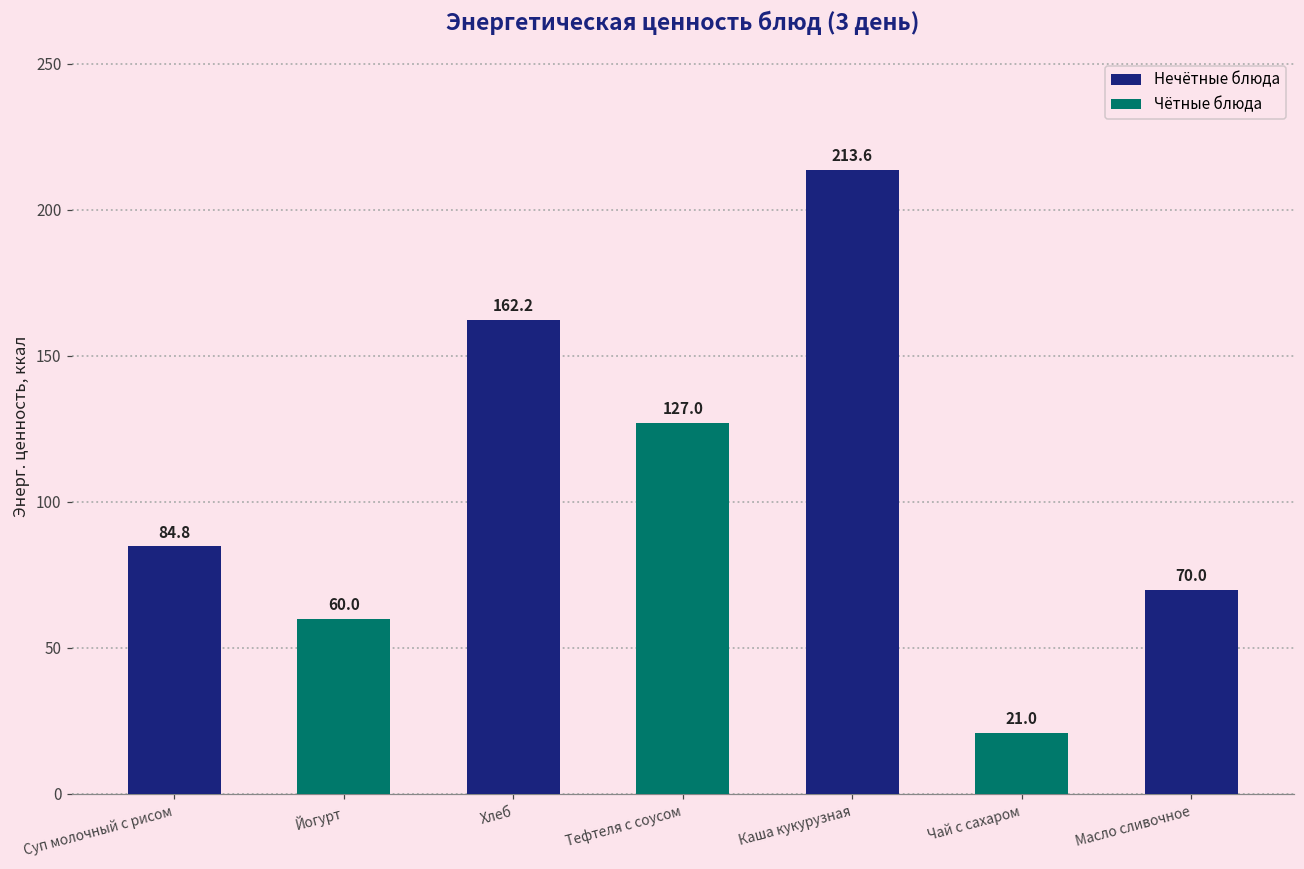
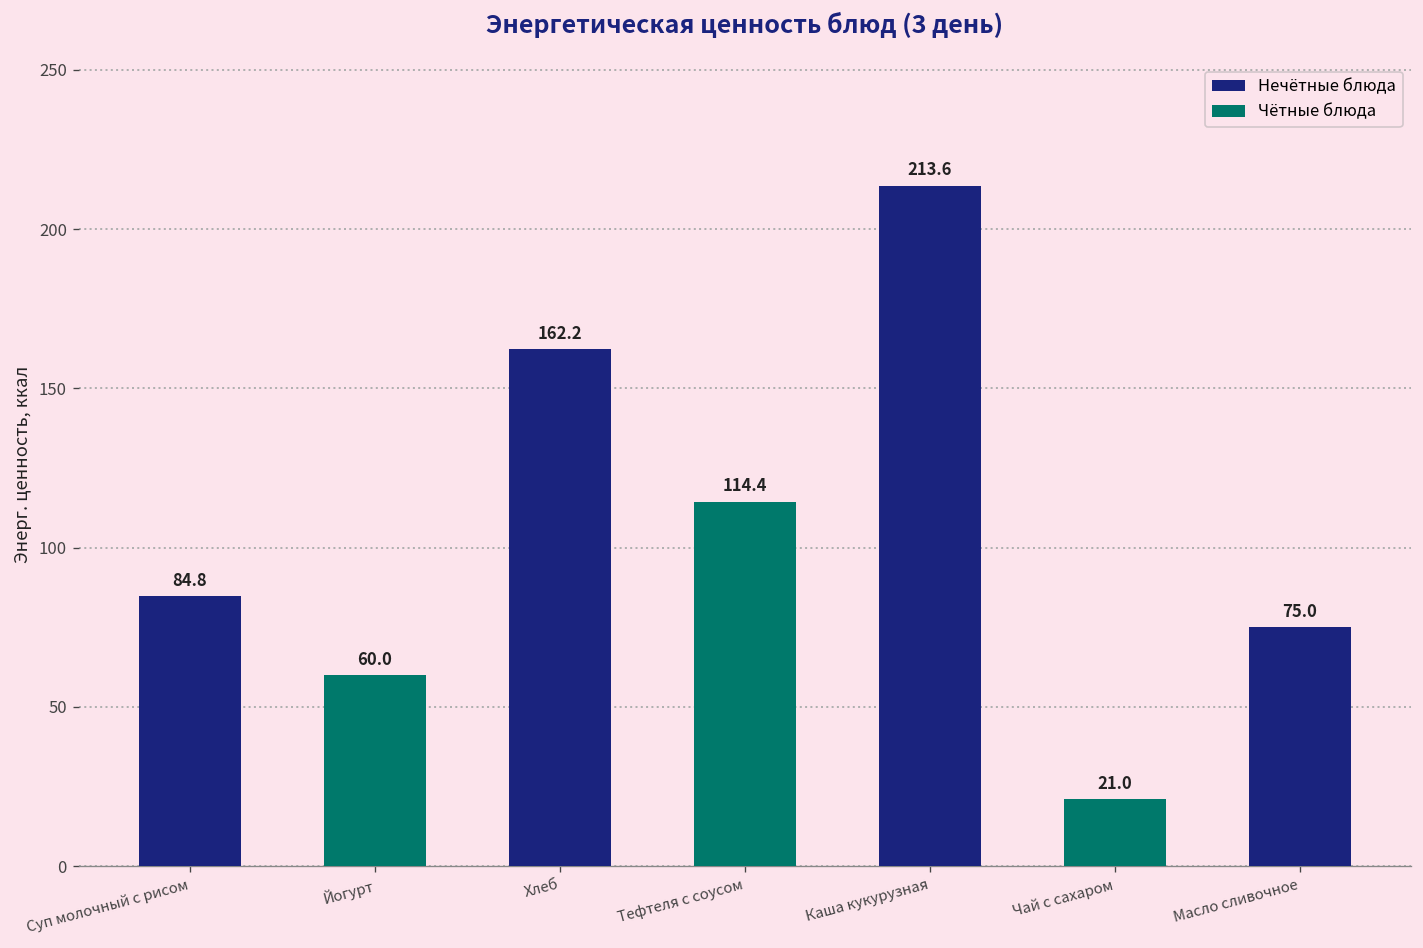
Тефтеля с соусом: 127.0 -> 114.4
Масло сливочное: 70.0 -> 75.0
